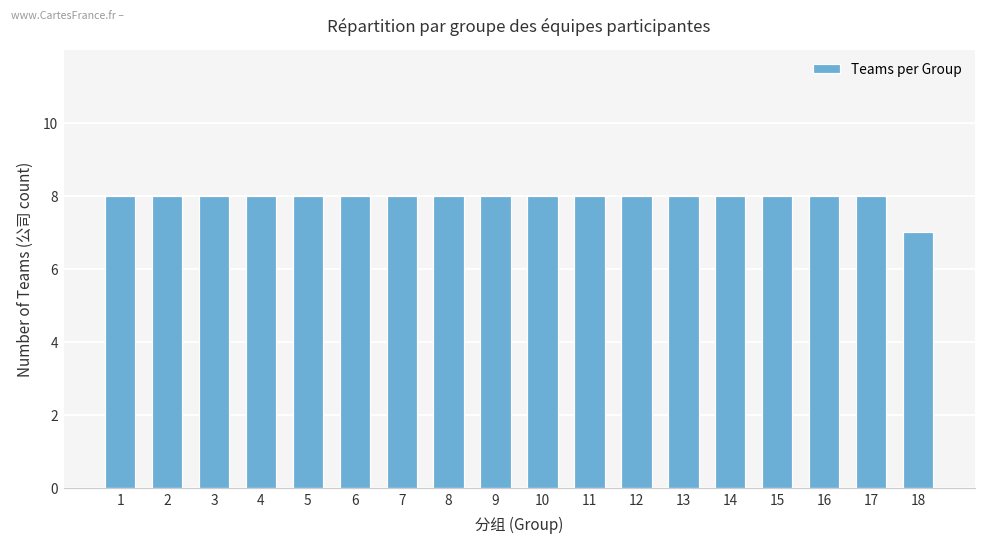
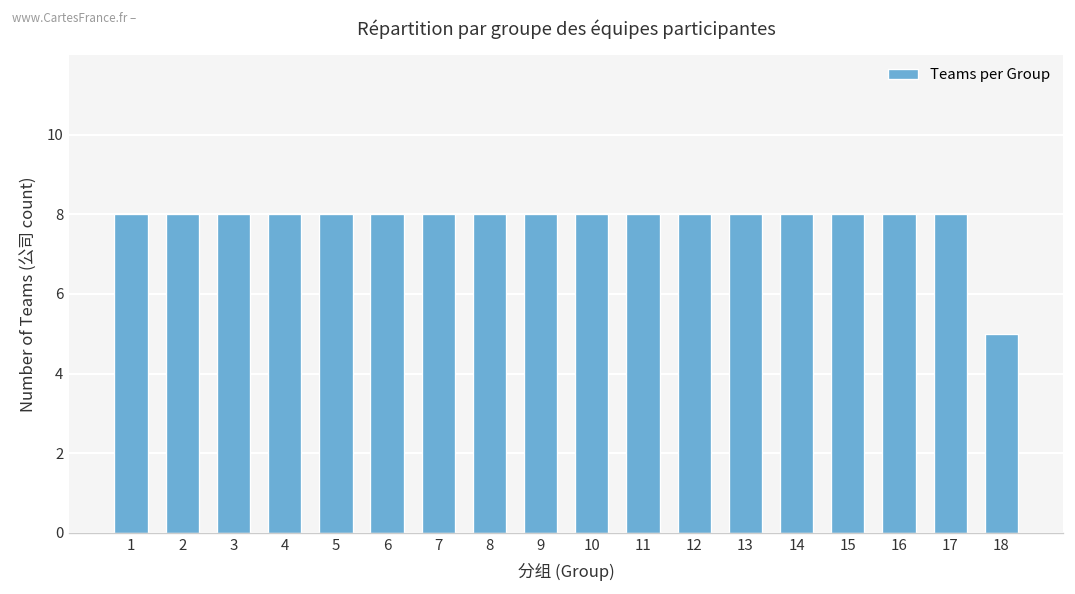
18: 7 -> 5
